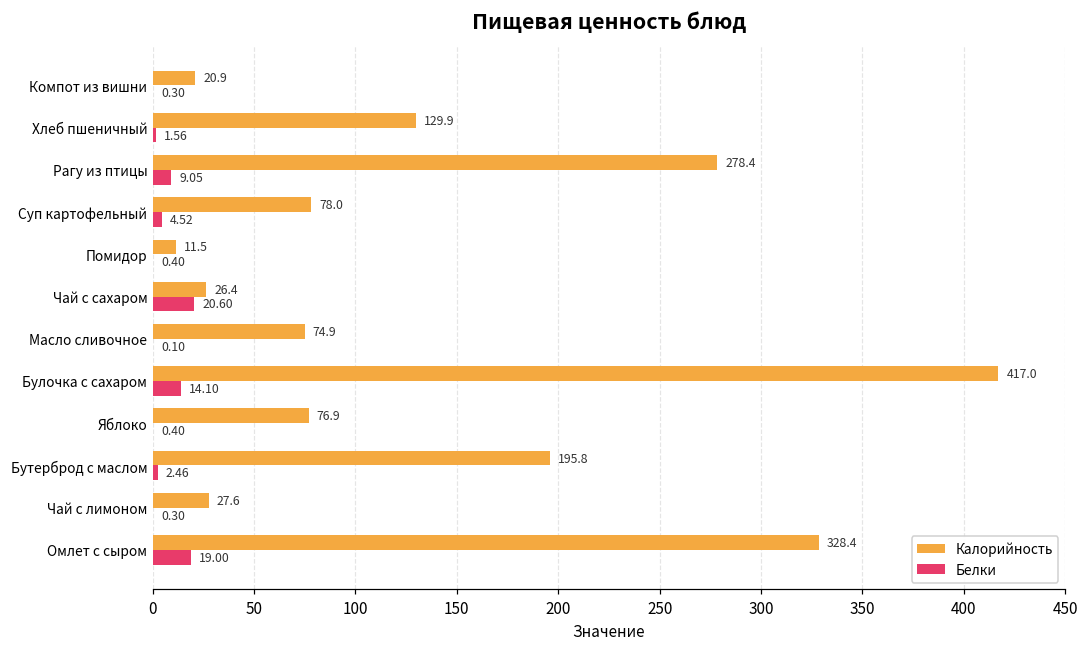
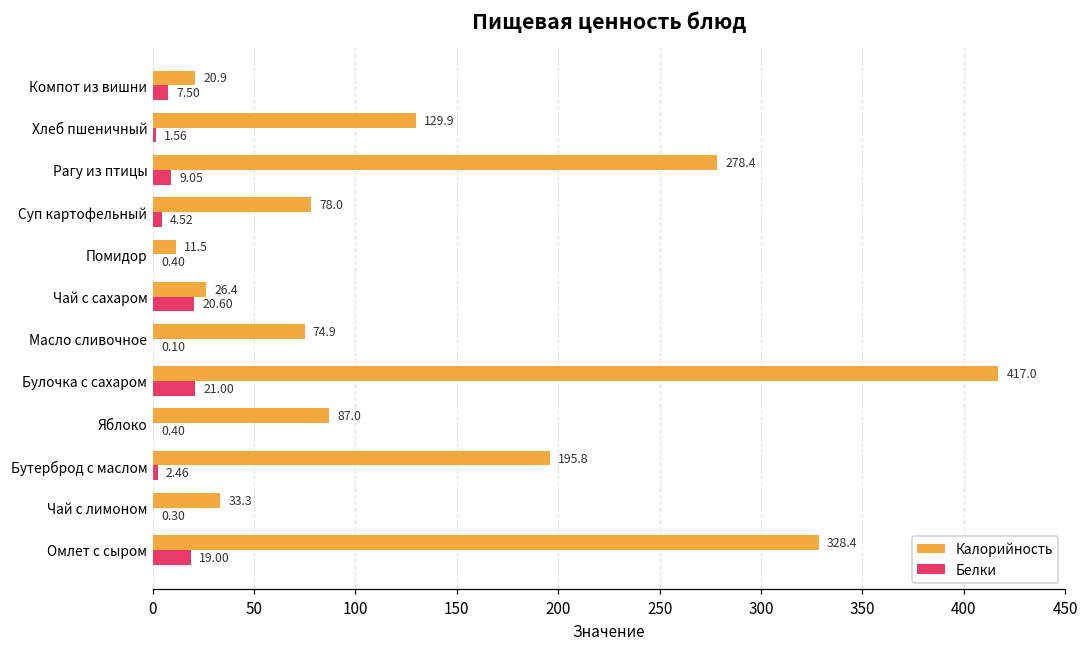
Белки, Компот из вишни: 0.30 -> 7.50
Белки, Булочка с сахаром: 14.10 -> 21.00
Калорийность, Яблоко: 76.9 -> 87.0
Калорийность, Чай с лимоном: 27.6 -> 33.3
